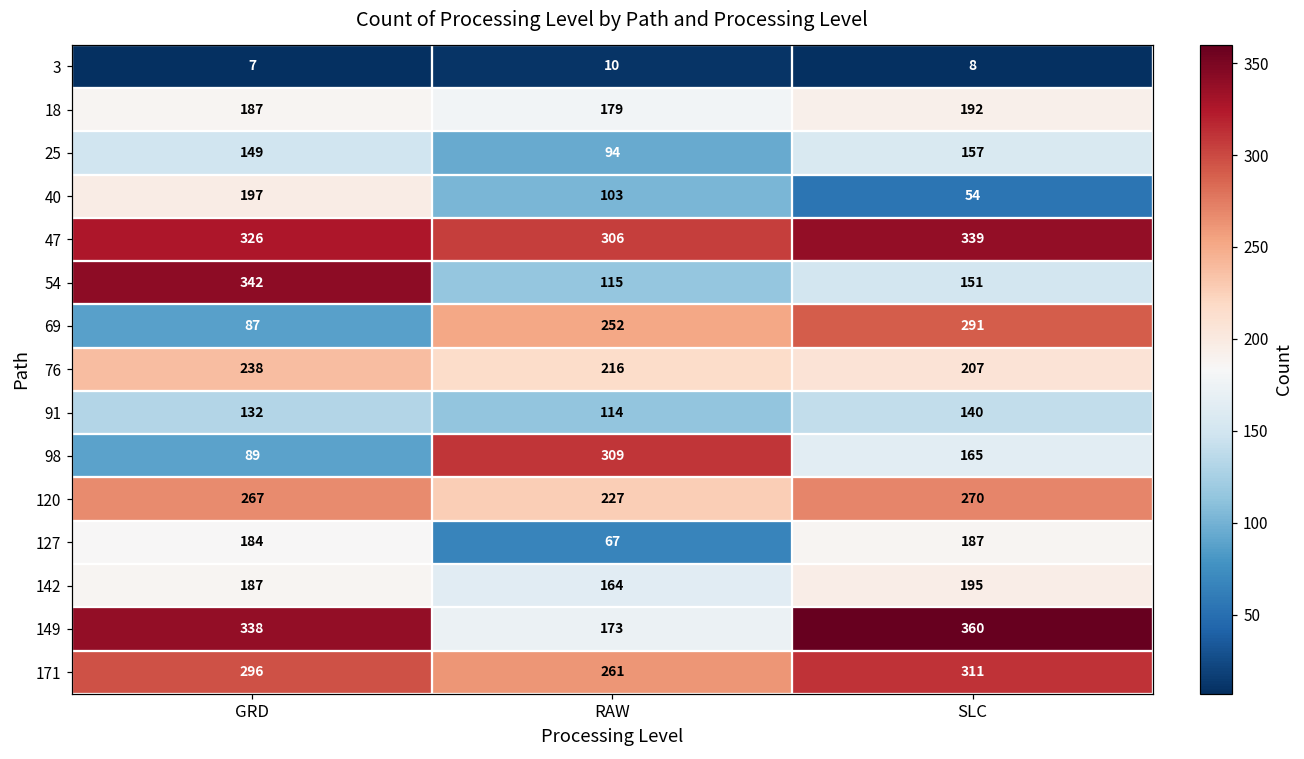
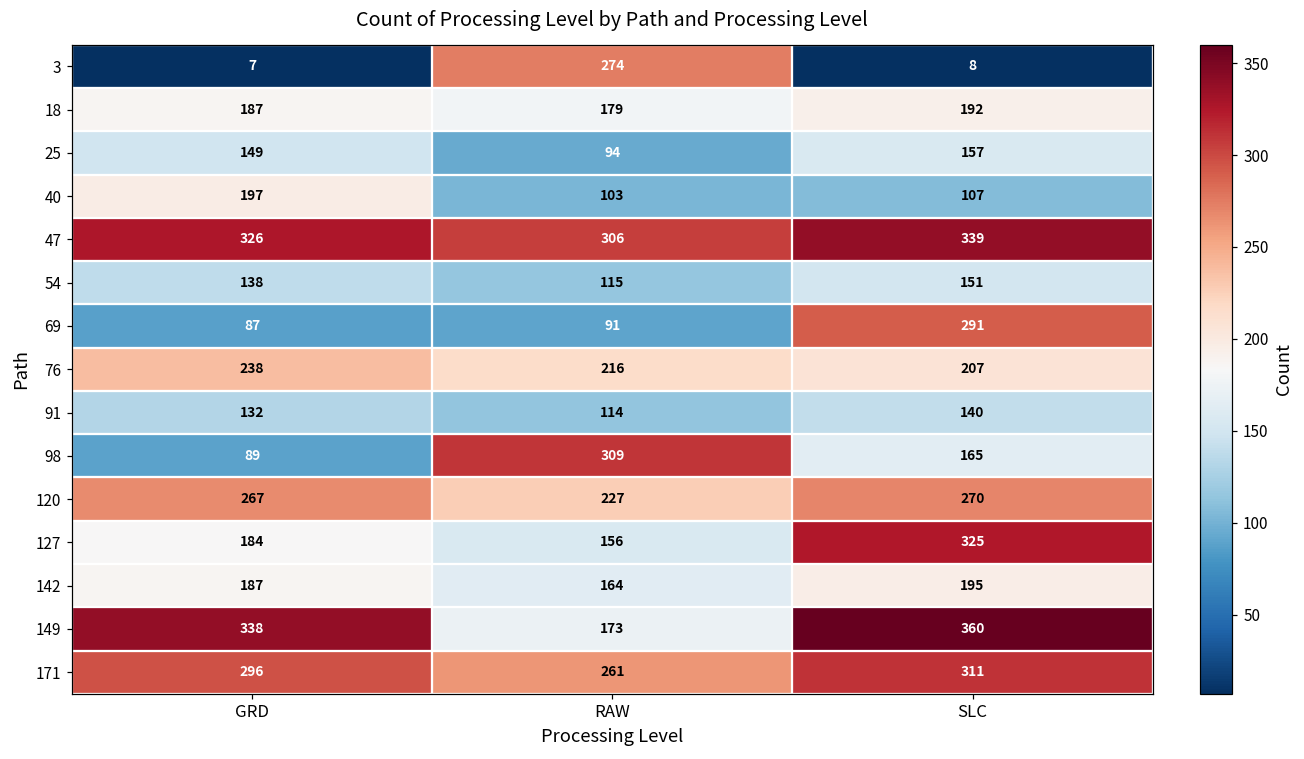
3, RAW: 10 -> 274
40, SLC: 54 -> 107
54, GRD: 342 -> 138
69, RAW: 252 -> 91
127, RAW: 67 -> 156
127, SLC: 187 -> 325
